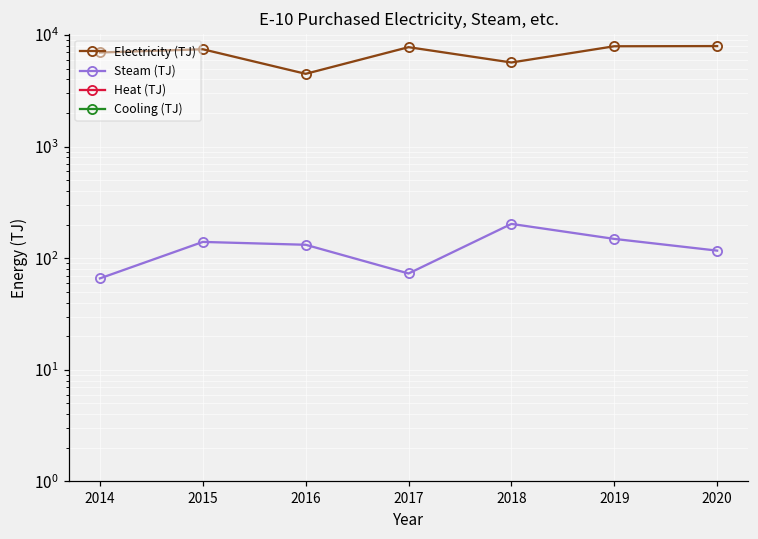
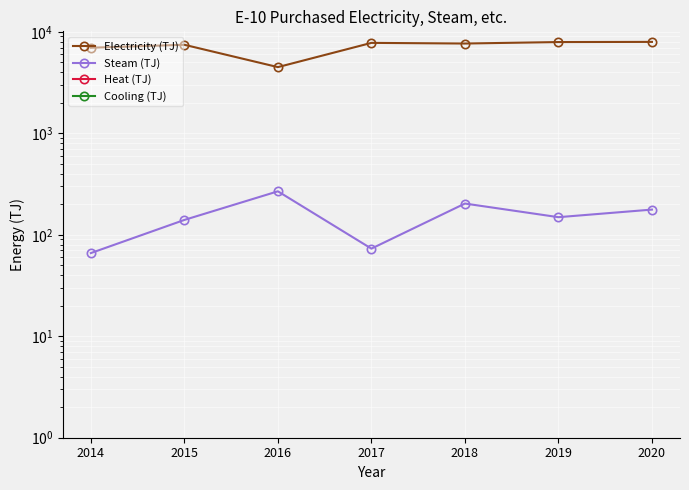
Steam (TJ), 2016: 130 -> 270
Electricity (TJ), 2018: 6000 -> 8000
Steam (TJ), 2020: 120 -> 180
